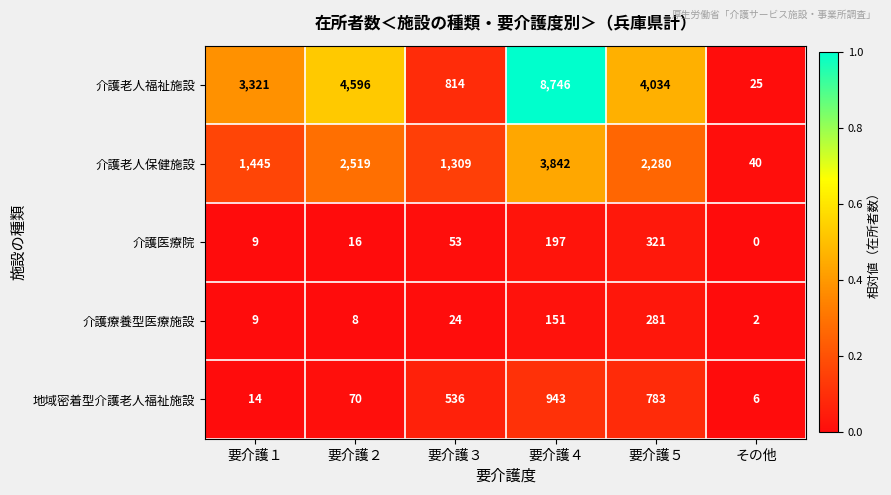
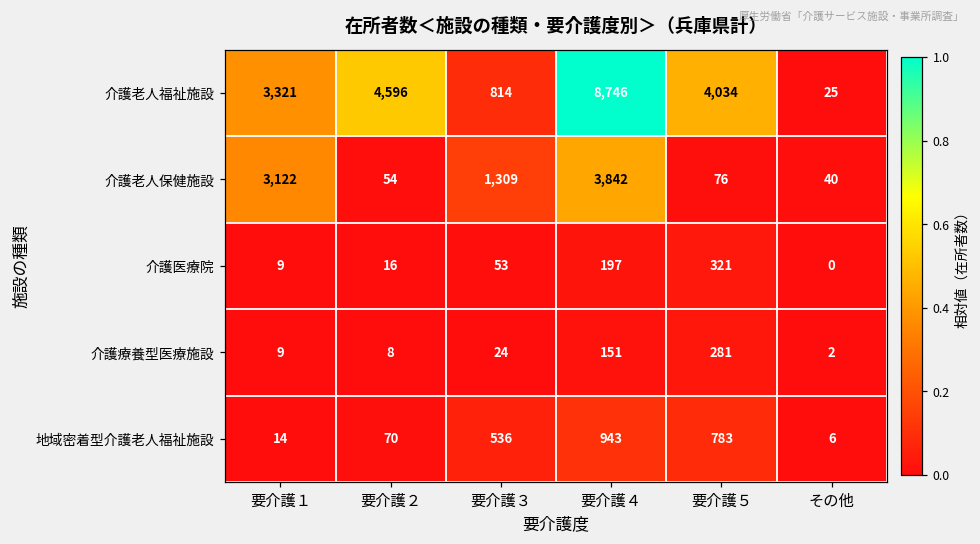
介護老人保健施設, 要介護１: 1,445 -> 3,122
介護老人保健施設, 要介護２: 2,519 -> 54
介護老人保健施設, 要介護５: 2,280 -> 76
